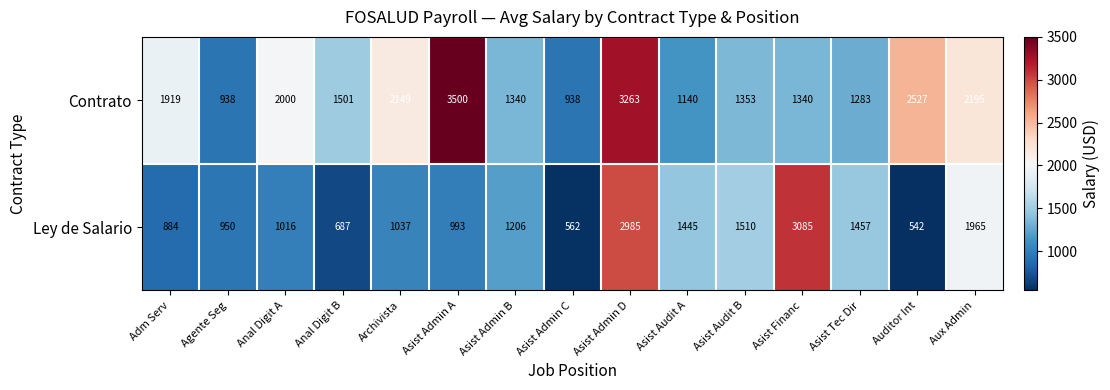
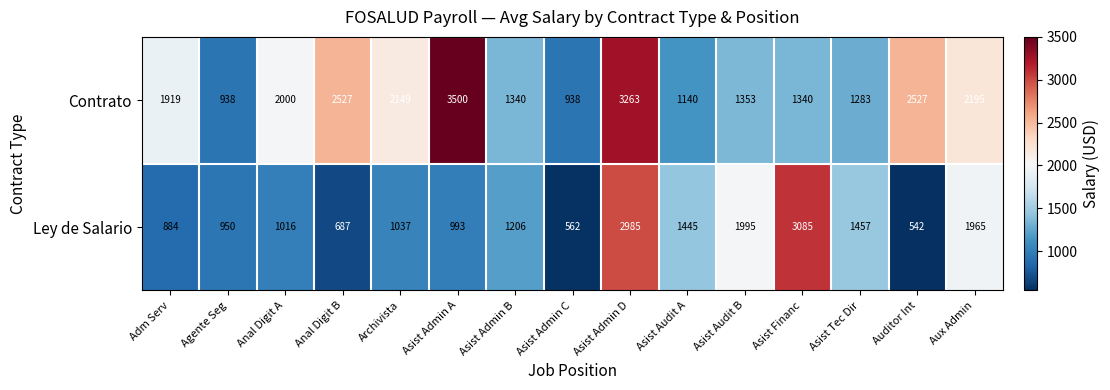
Contrato, Anal Digit B: 1501 -> 2527
Ley de Salario, Asist Audit B: 1510 -> 1995
